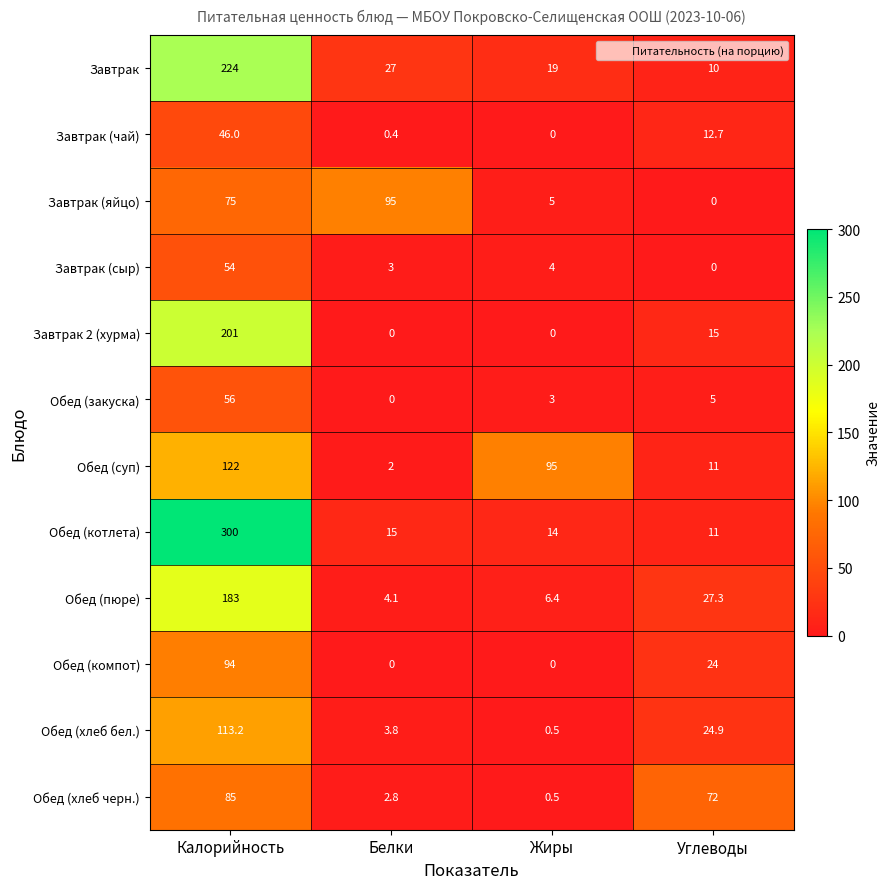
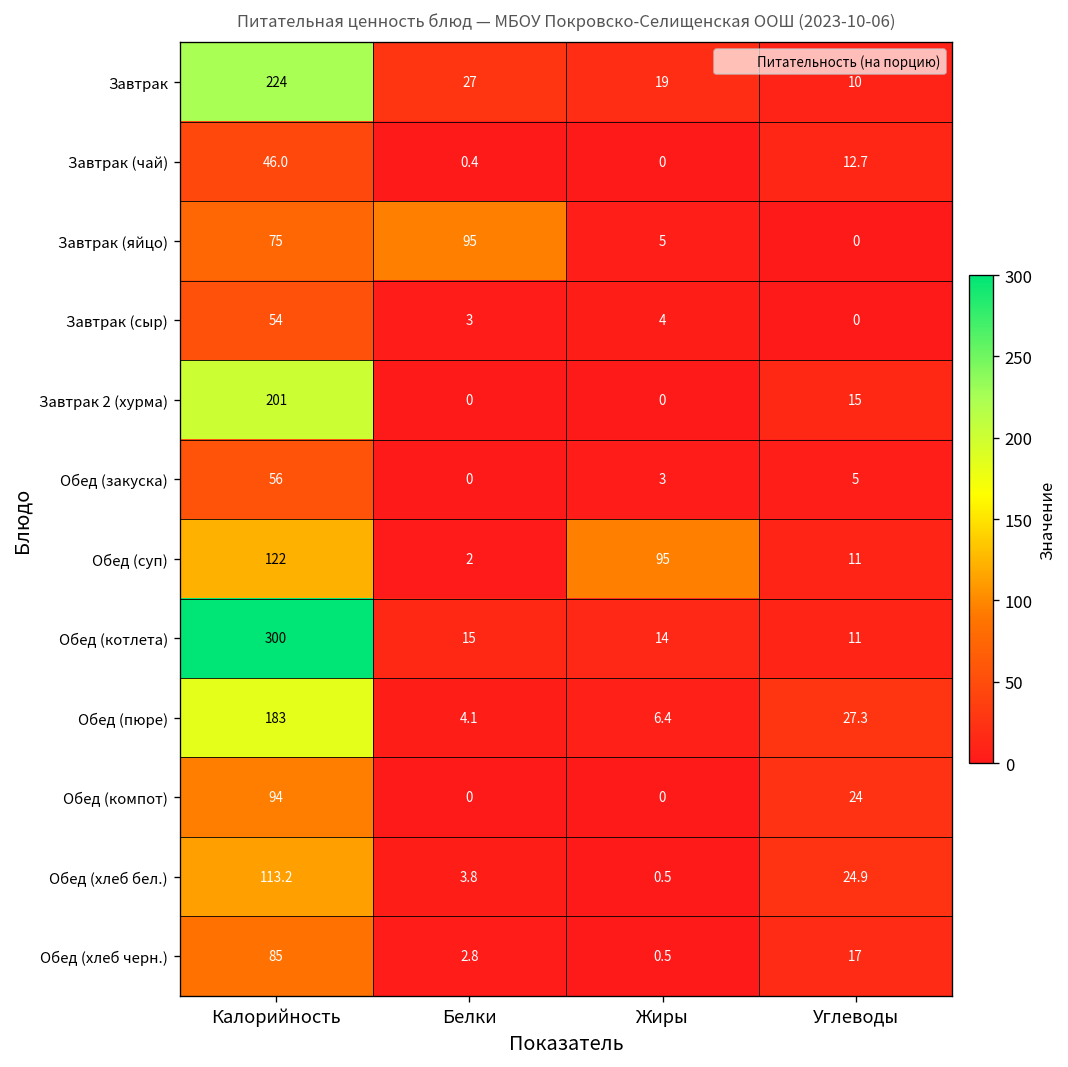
Обед (хлеб черн.), Углеводы: 72 -> 17
